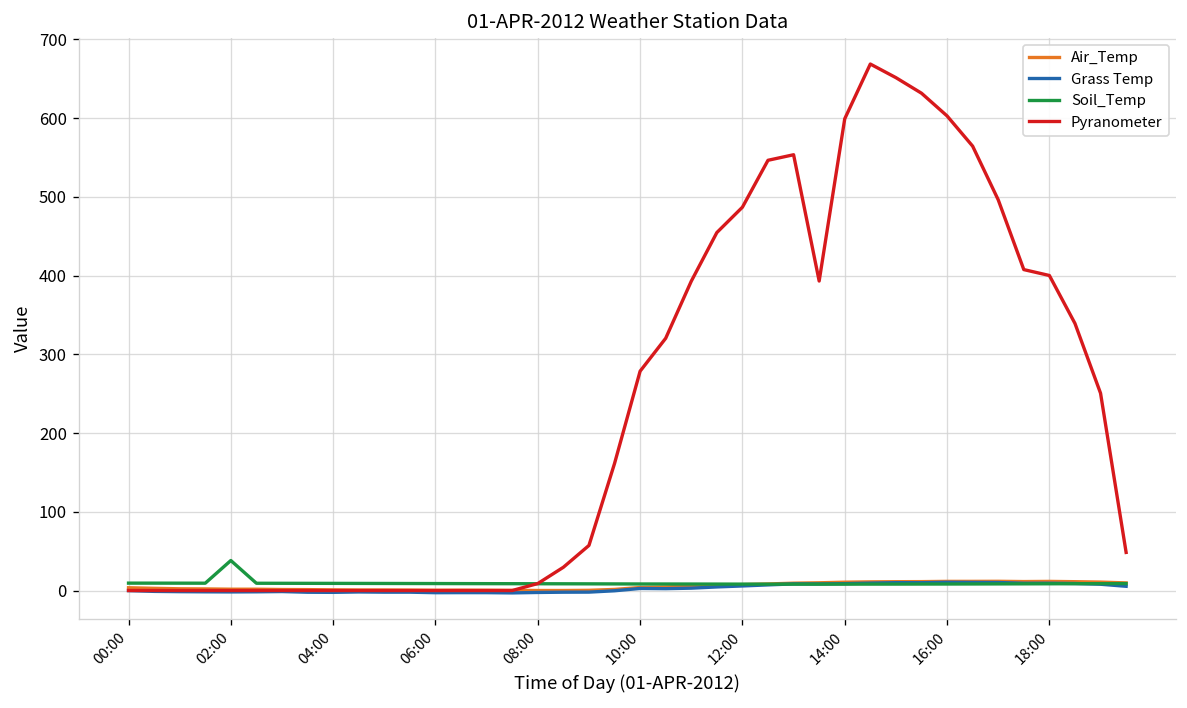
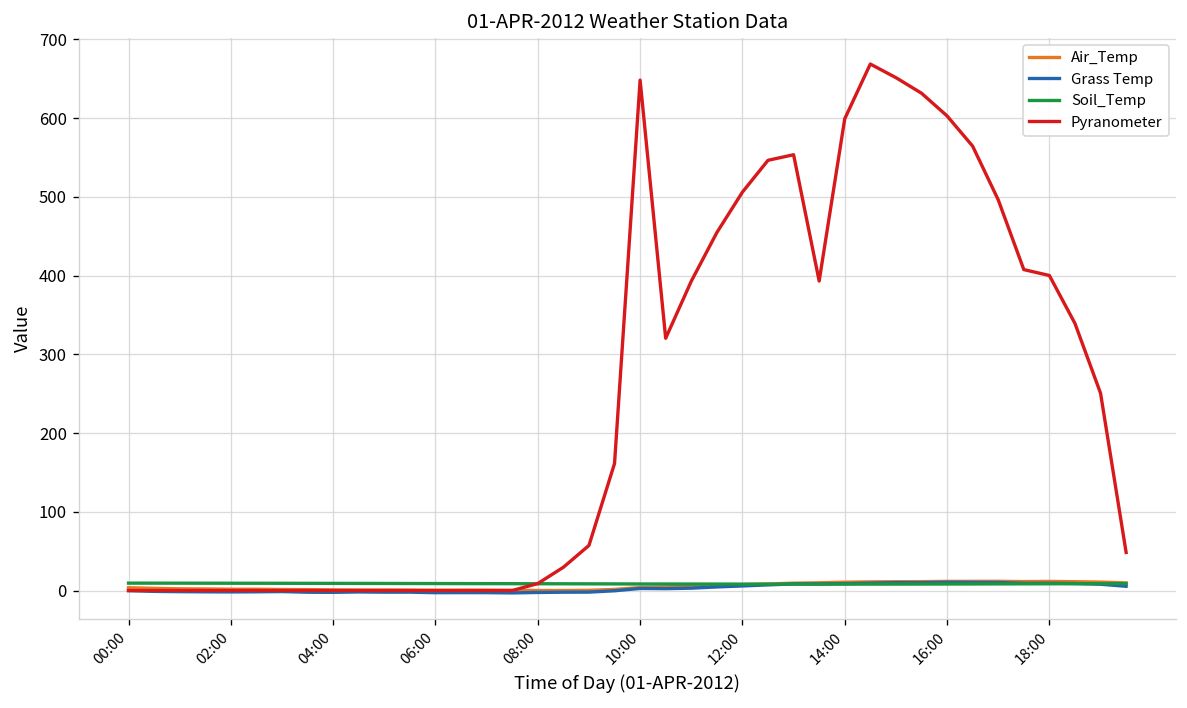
Soil_Temp, 02:00: 40 -> 10
Pyranometer, 10:00: 280 -> 650
Pyranometer, 12:00: 490 -> 510
